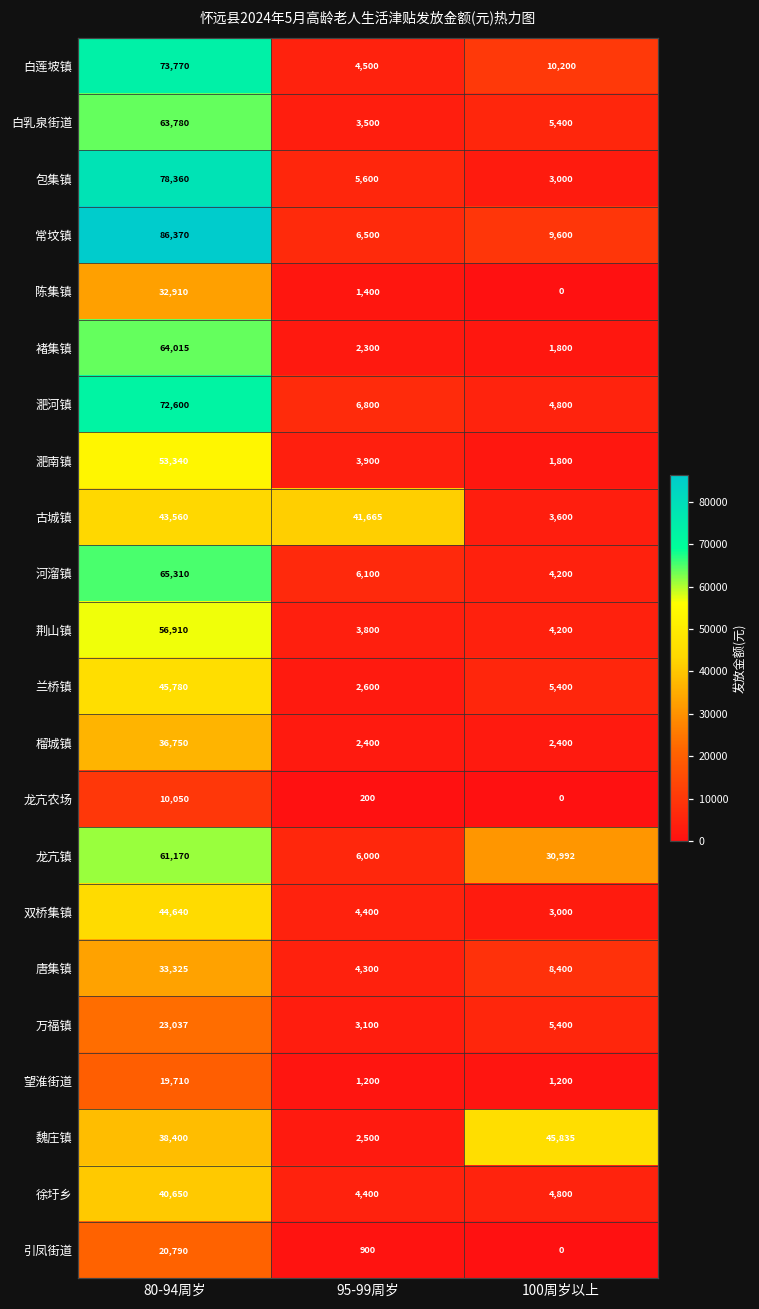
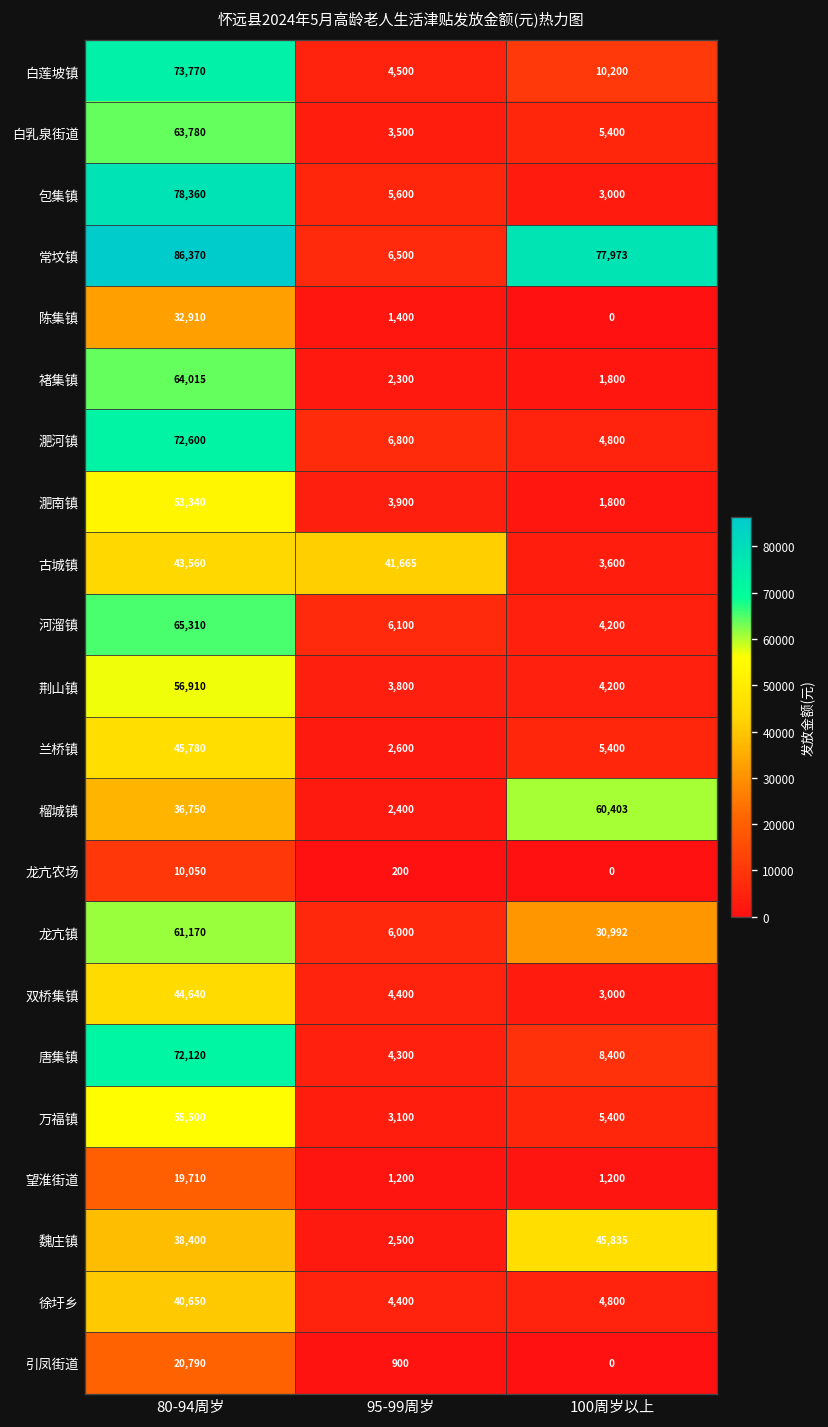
常坟镇, 100周岁以上: 9,600 -> 77,973
榴城镇, 100周岁以上: 2,400 -> 60,403
唐集镇, 80-94周岁: 33,325 -> 72,120
万福镇, 80-94周岁: 23,037 -> 55,500
